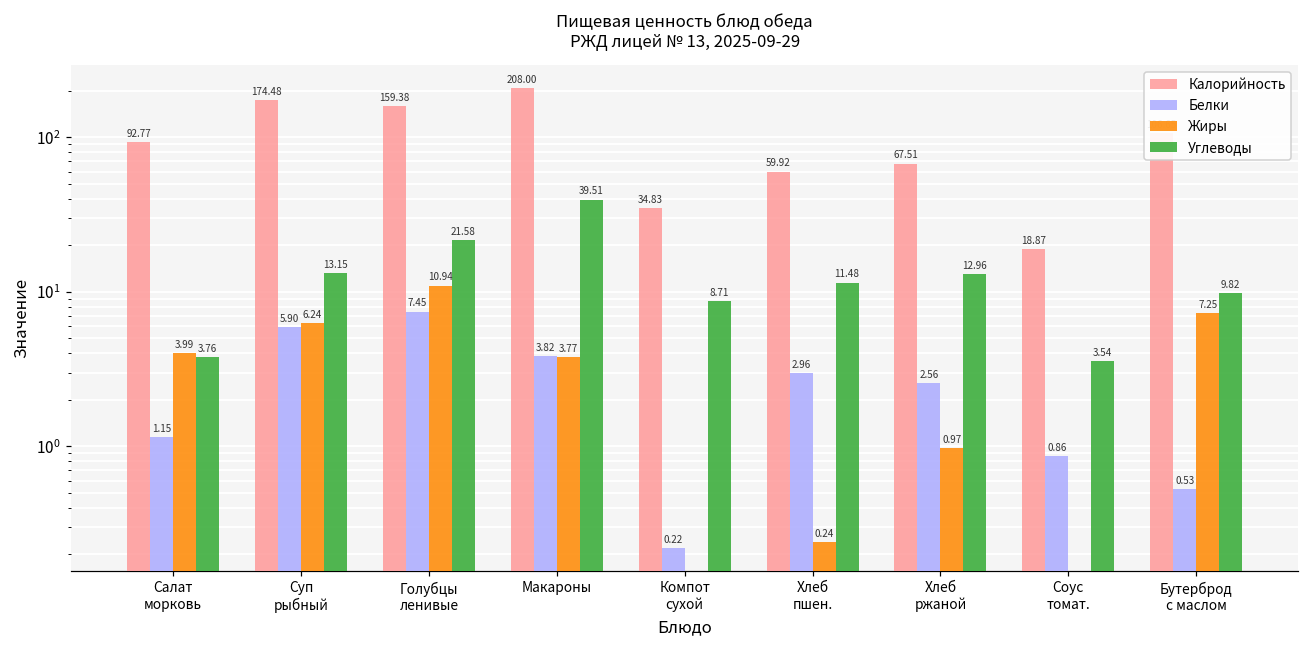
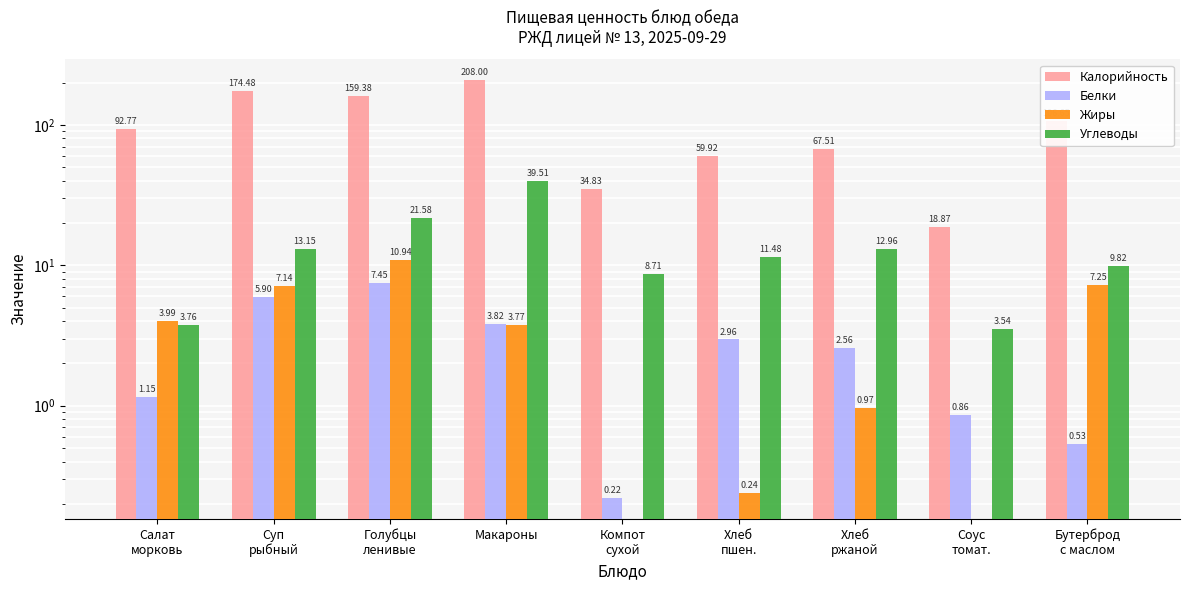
Жиры, Суп рыбный: 6.24 -> 7.14
